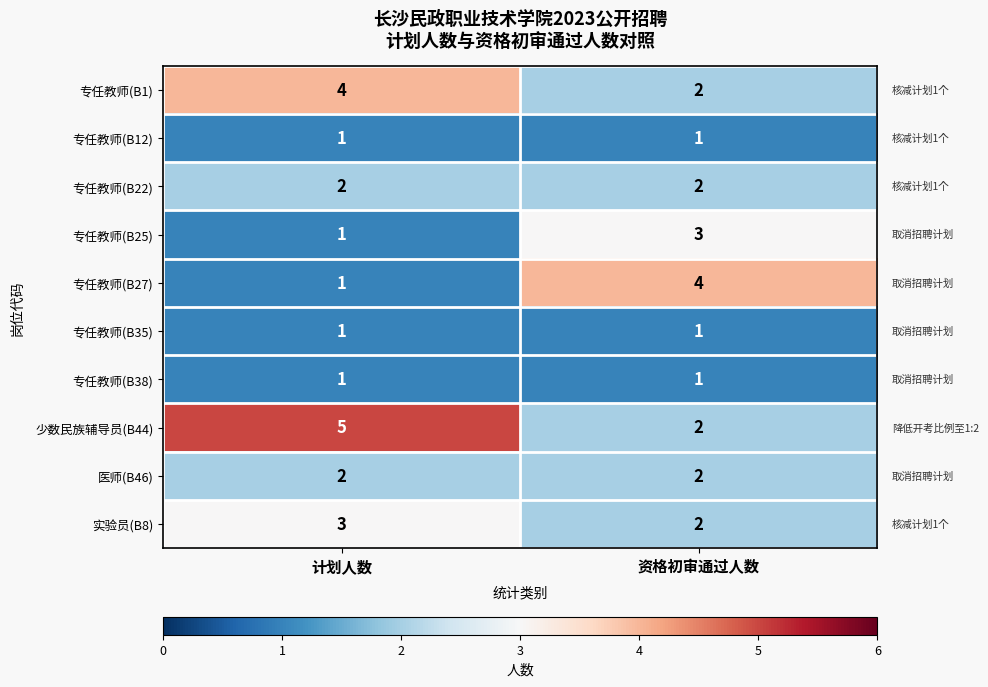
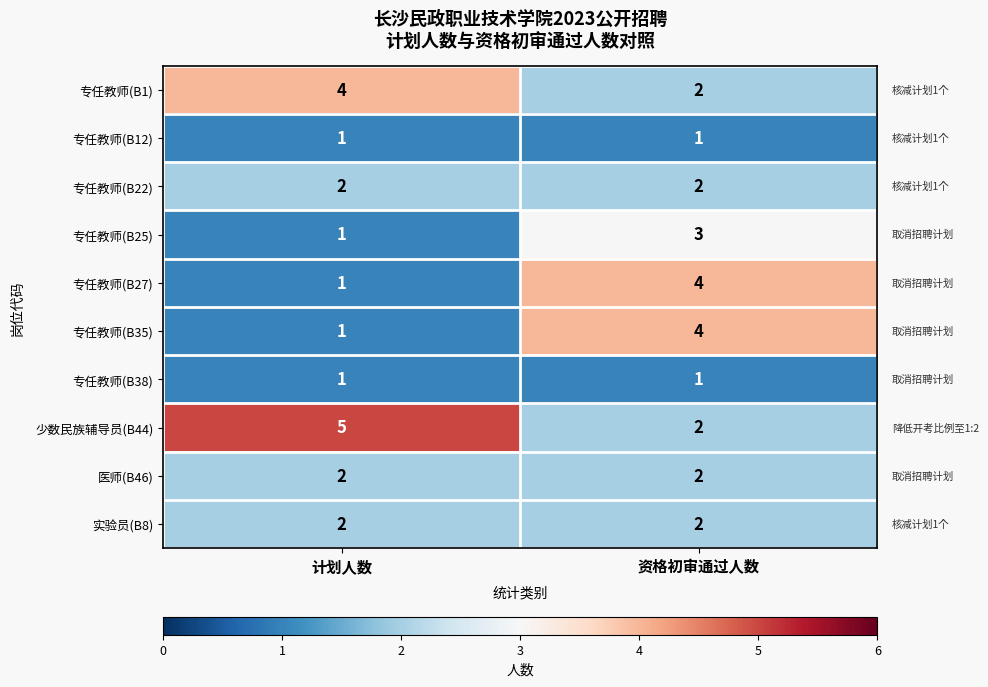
专任教师(B35), 资格初审通过人数: 1 -> 4
实验员(B8), 计划人数: 3 -> 2
